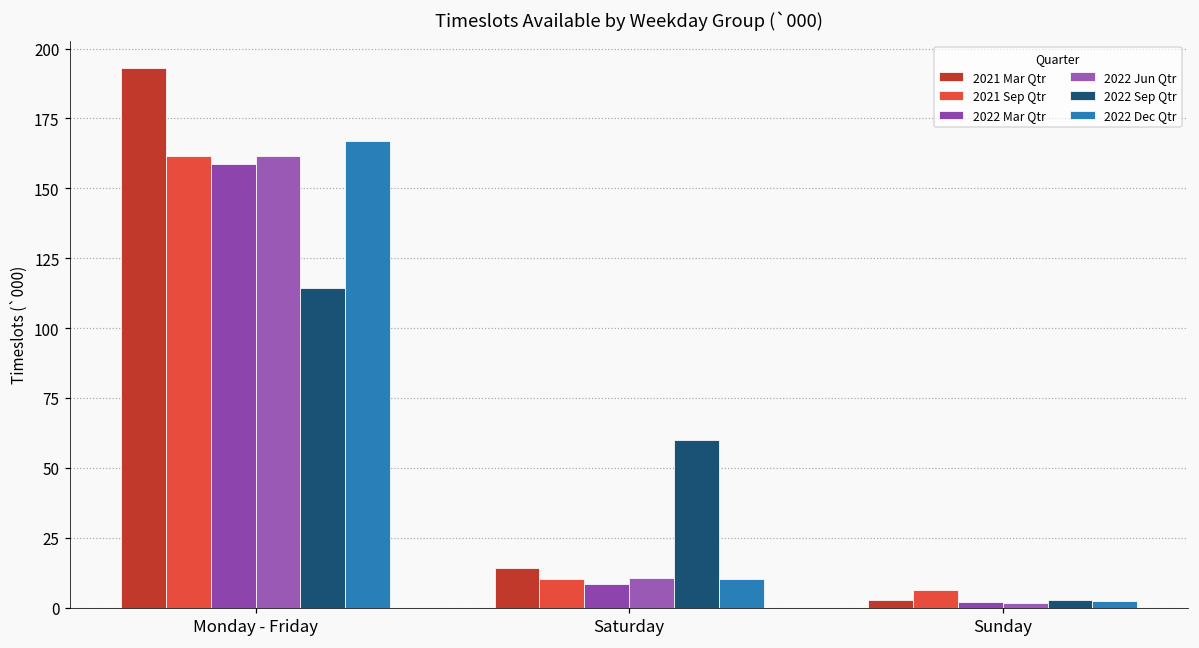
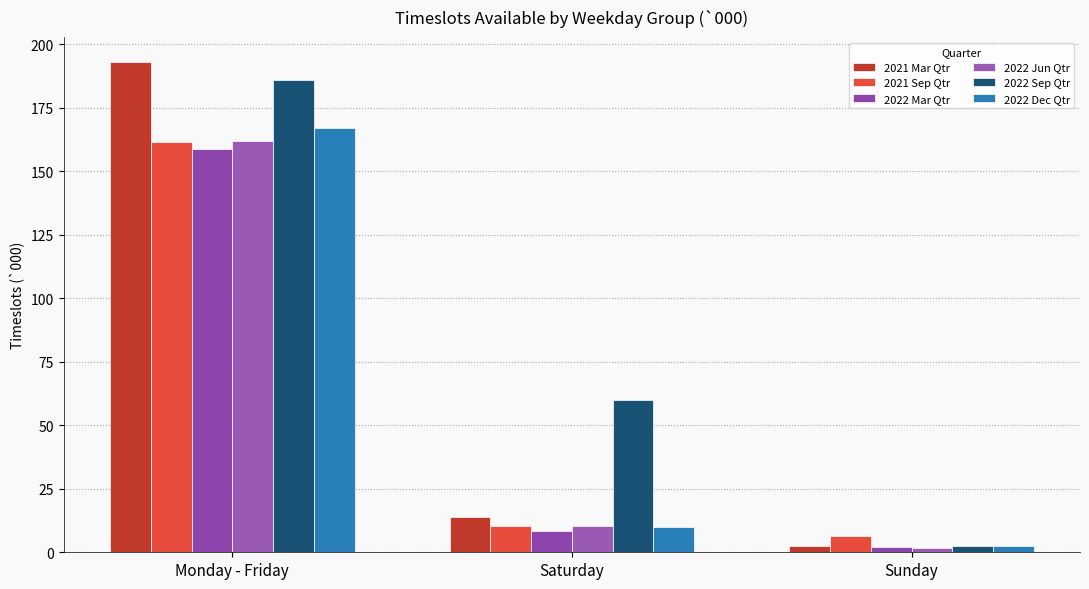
2022 Sep Qtr, Monday - Friday: 114 -> 186
